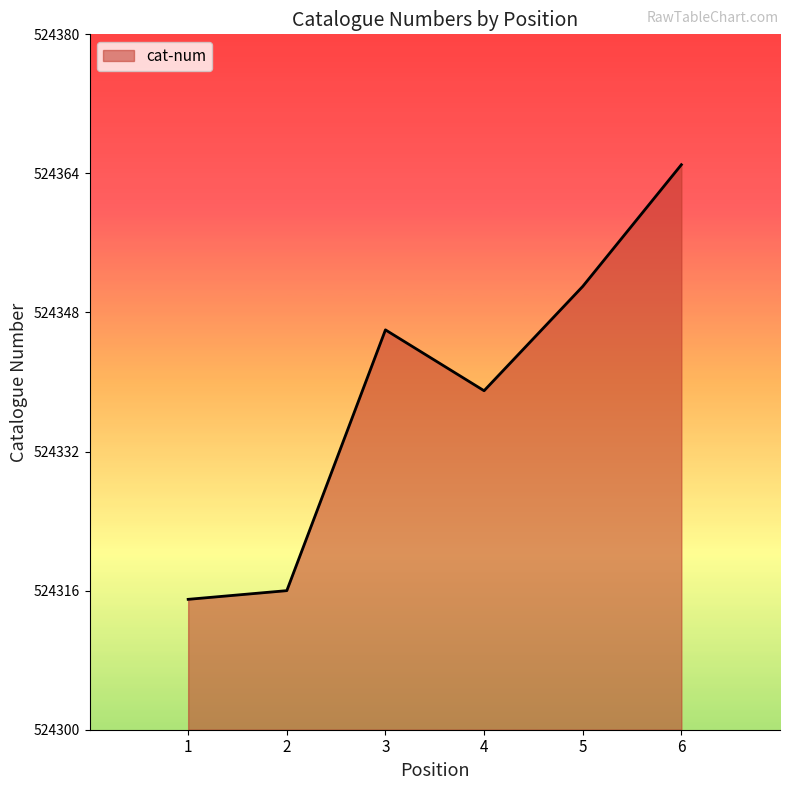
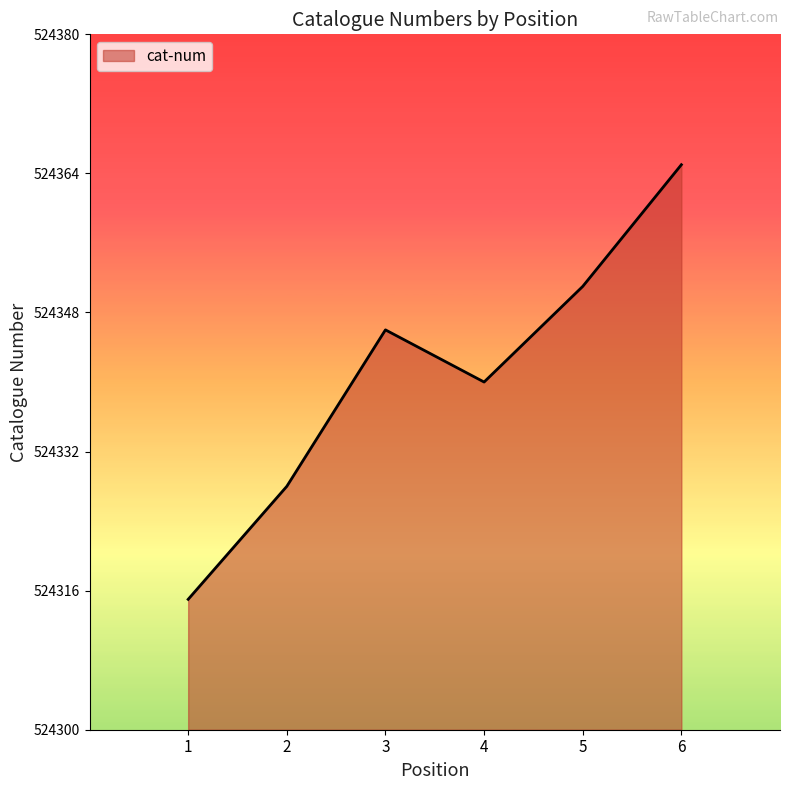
2: 524316 -> 524328
4: 524339 -> 524340
